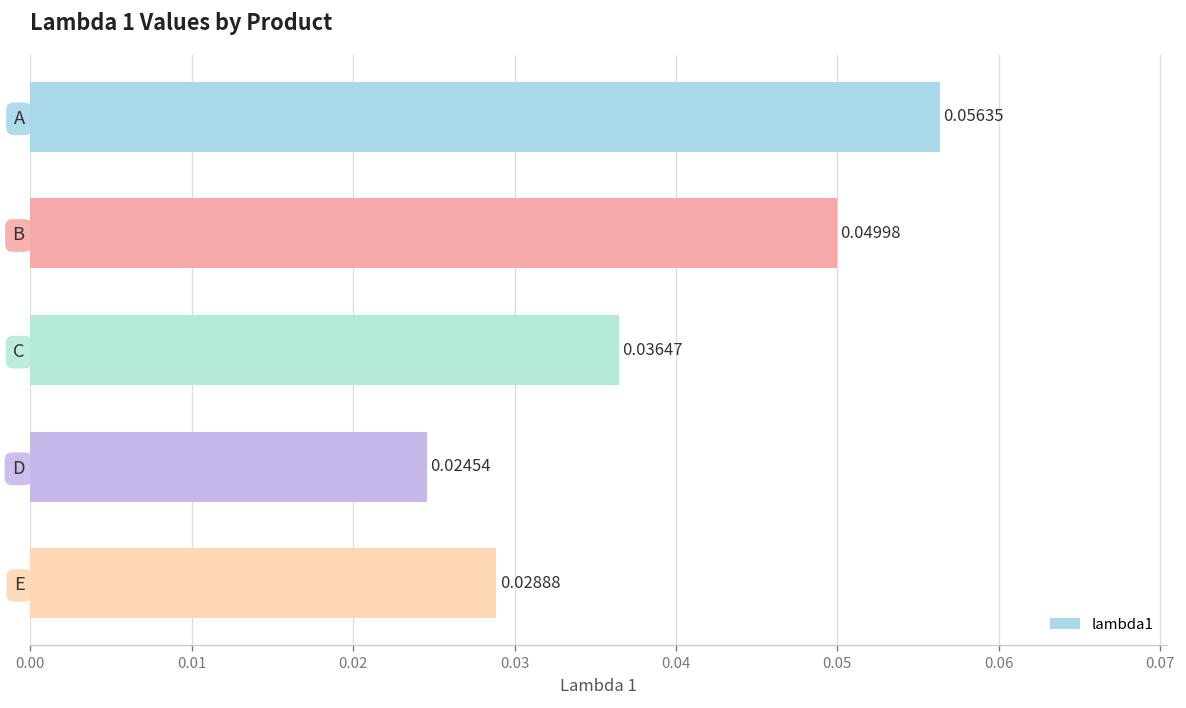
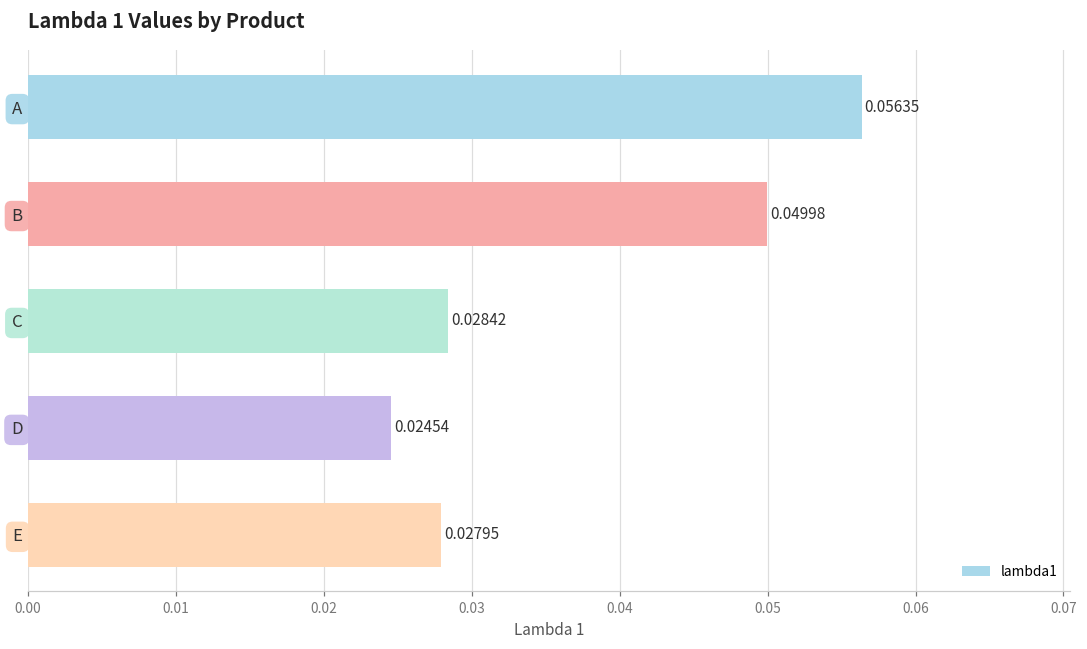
C: 0.03647 -> 0.02842
E: 0.02888 -> 0.02795
